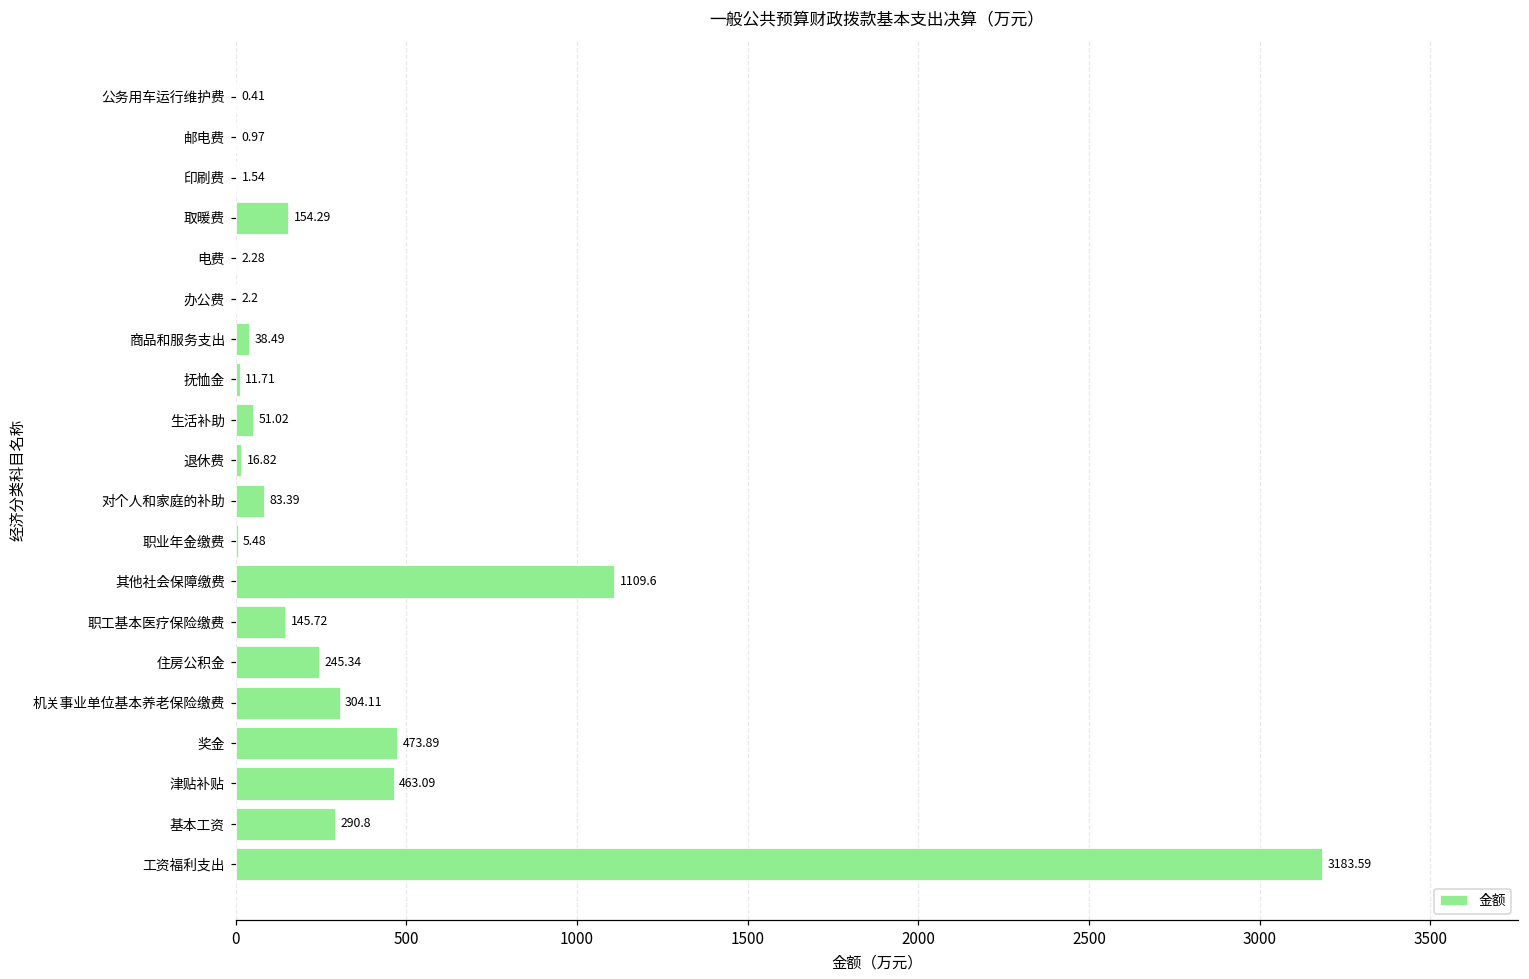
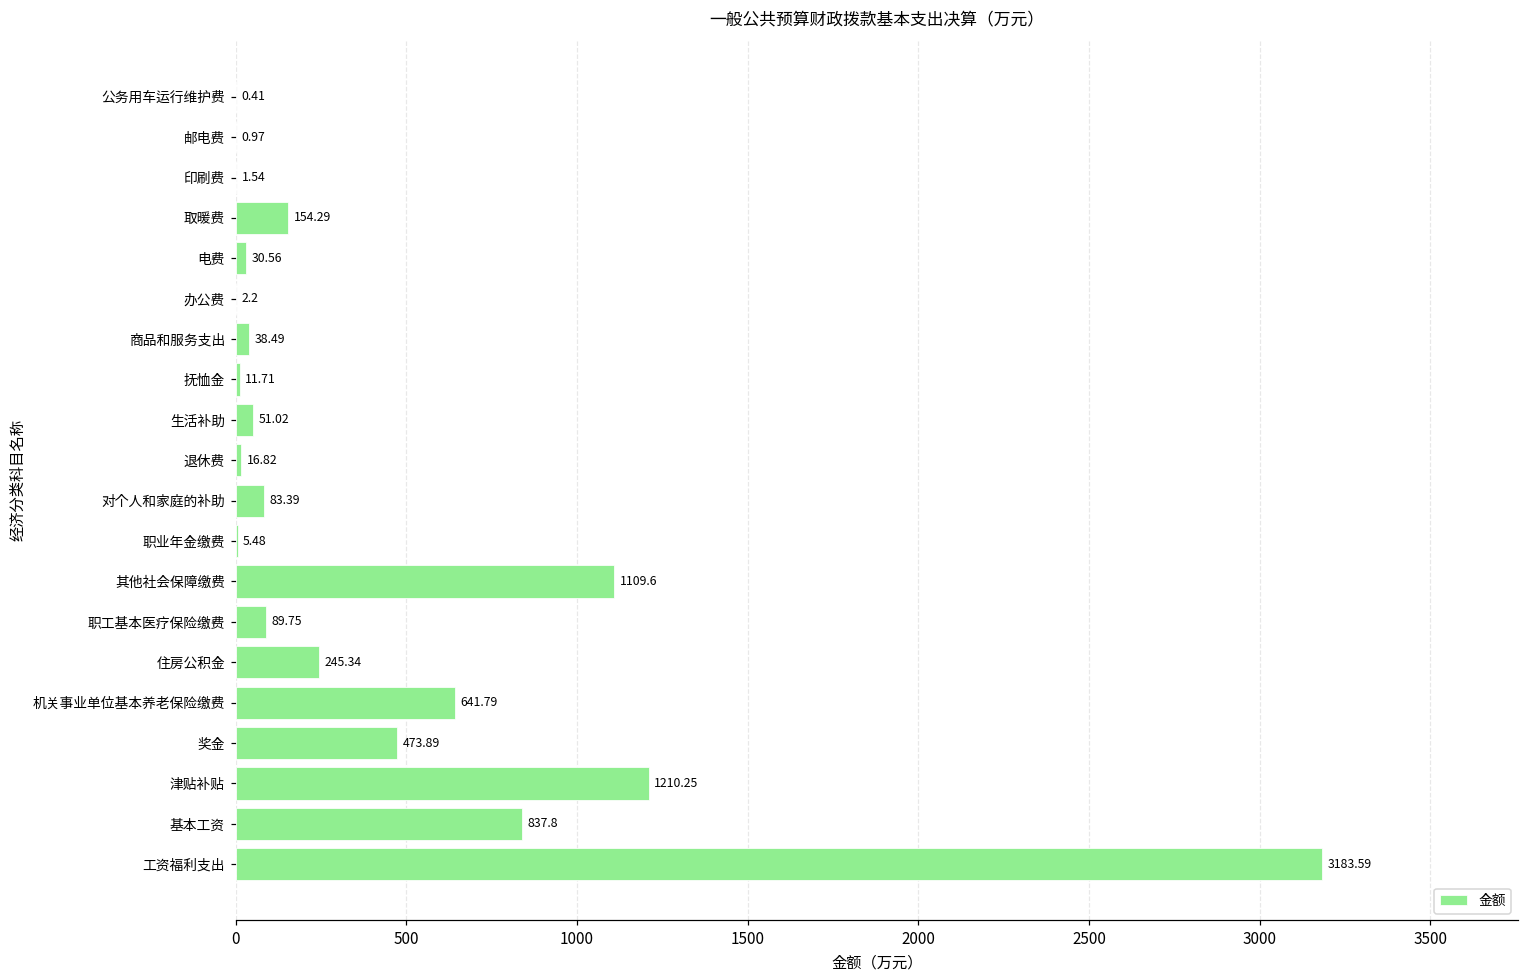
电费: 2.28 -> 30.56
职工基本医疗保险缴费: 145.72 -> 89.75
机关事业单位基本养老保险缴费: 304.11 -> 641.79
津贴补贴: 463.09 -> 1210.25
基本工资: 290.8 -> 837.8
